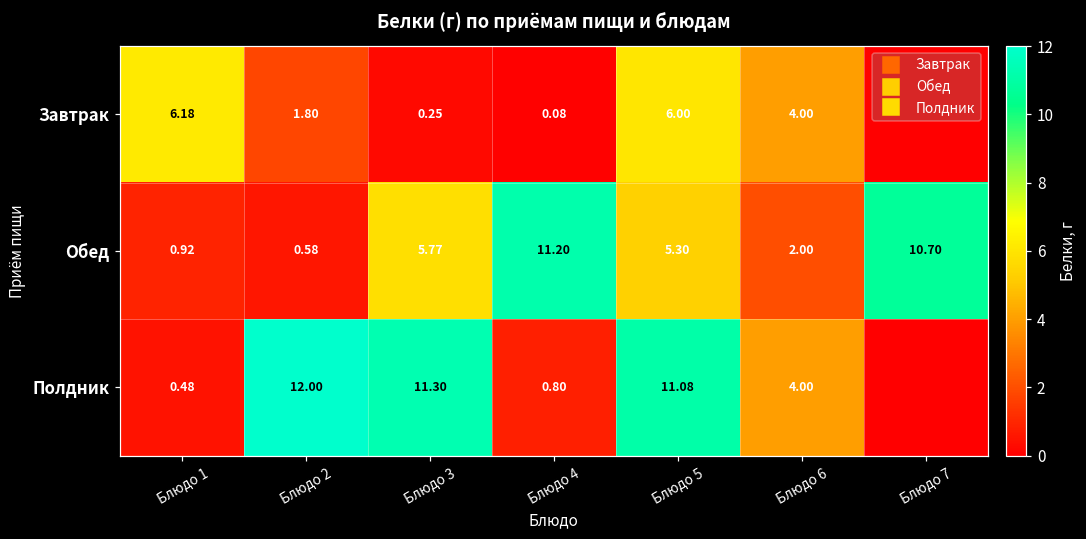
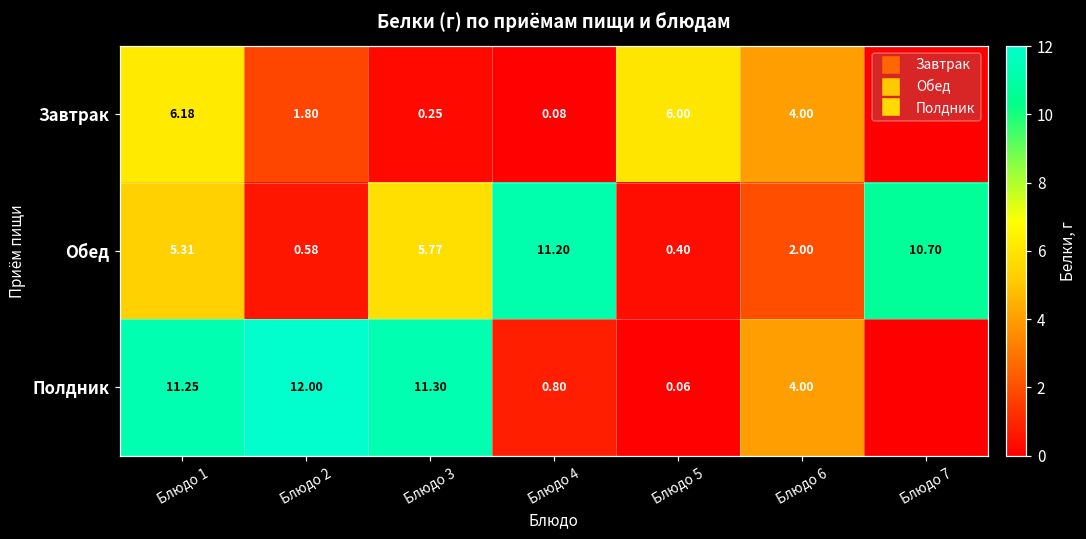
Обед, Блюдо 1: 0.92 -> 5.31
Обед, Блюдо 5: 5.30 -> 0.40
Полдник, Блюдо 1: 0.48 -> 11.25
Полдник, Блюдо 5: 11.08 -> 0.06
